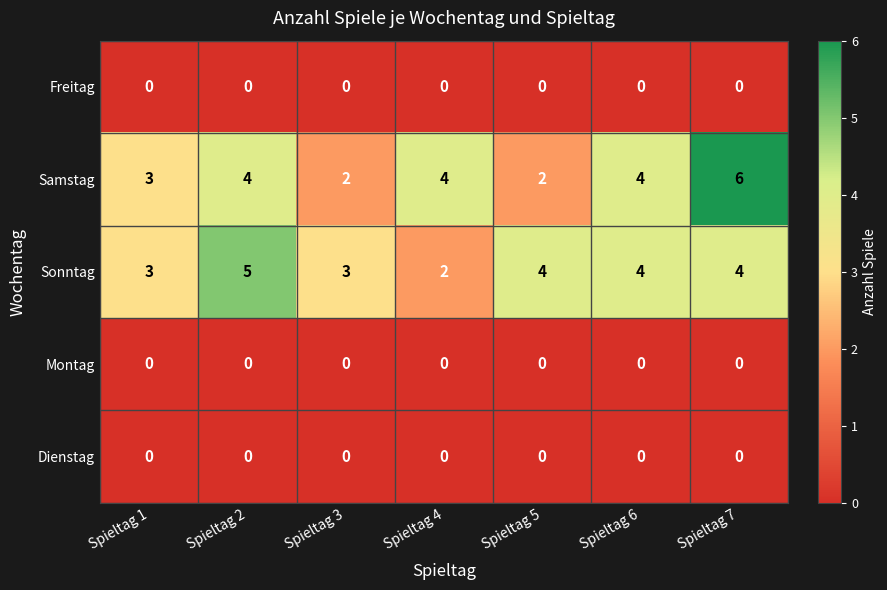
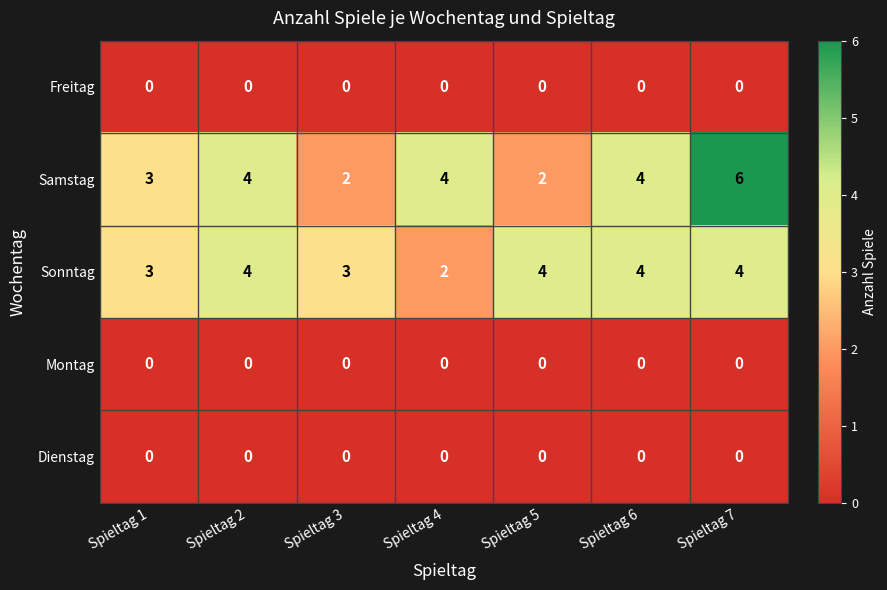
Sonntag, Spieltag 2: 5 -> 4
